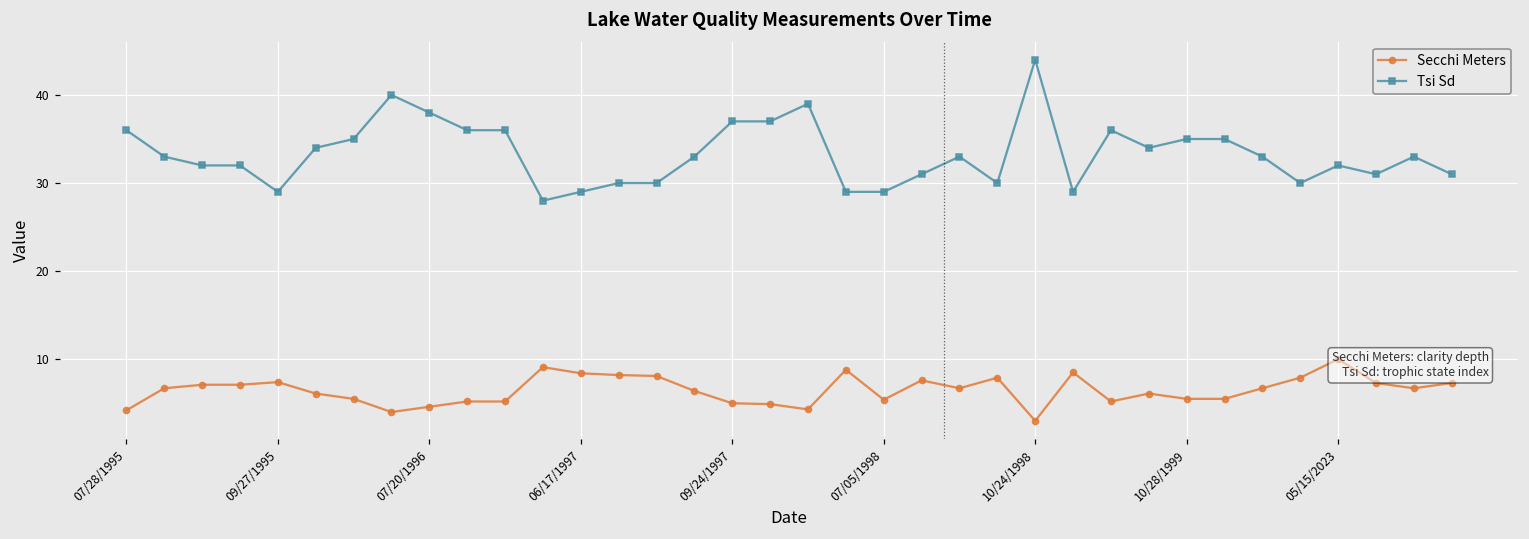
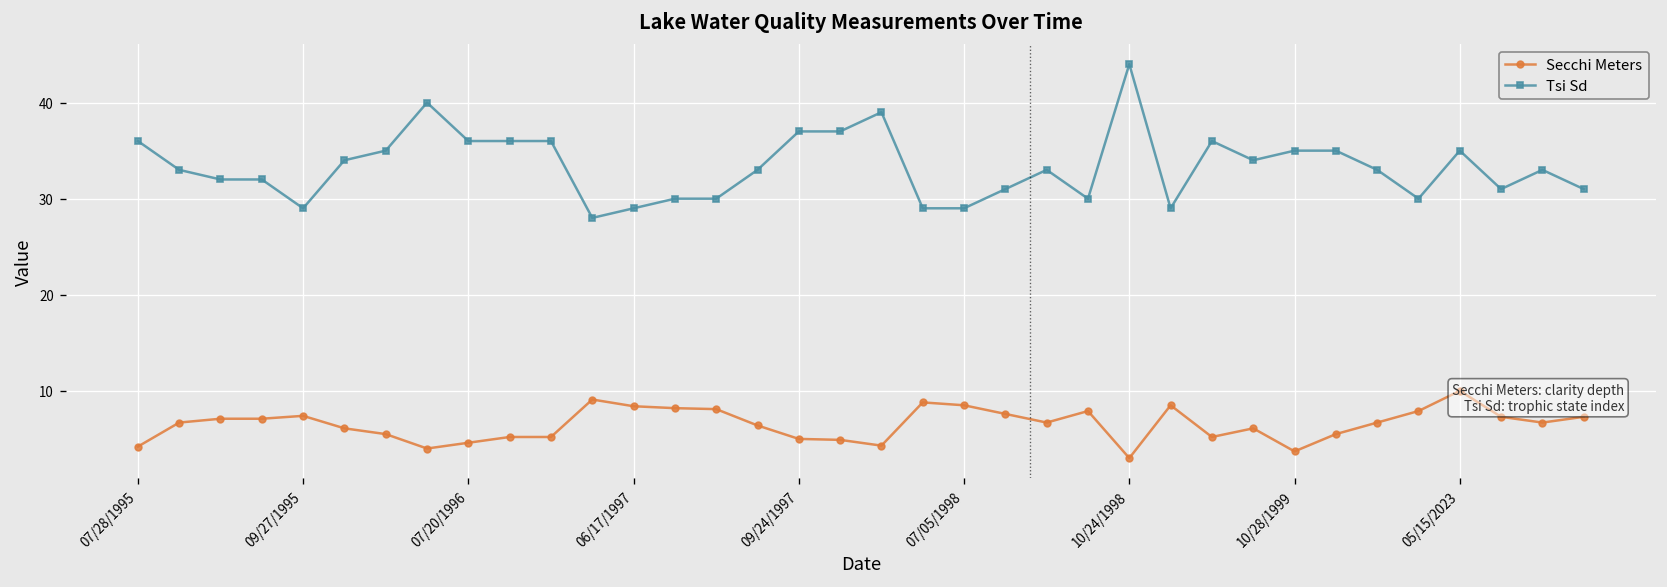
Tsi Sd, 07/20/1996: 38 -> 36
Secchi Meters, 07/05/1998: 5 -> 9
Secchi Meters, 10/28/1999: 6 -> 4
Tsi Sd, 05/15/2023: 32 -> 35
